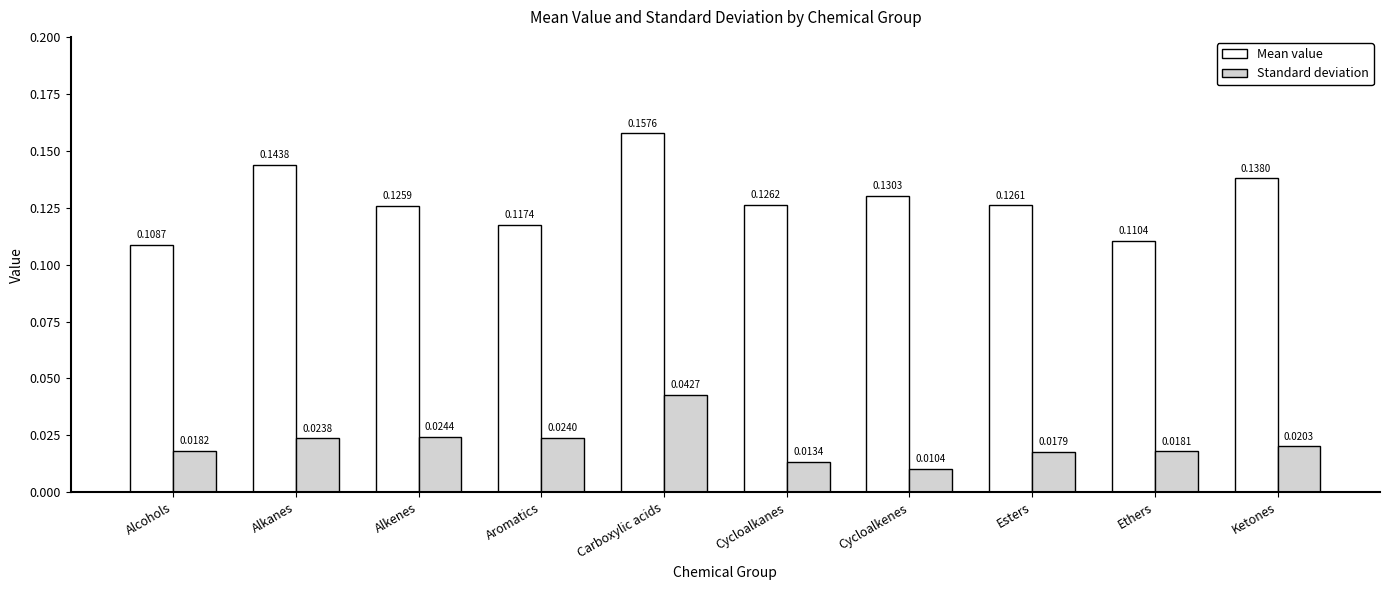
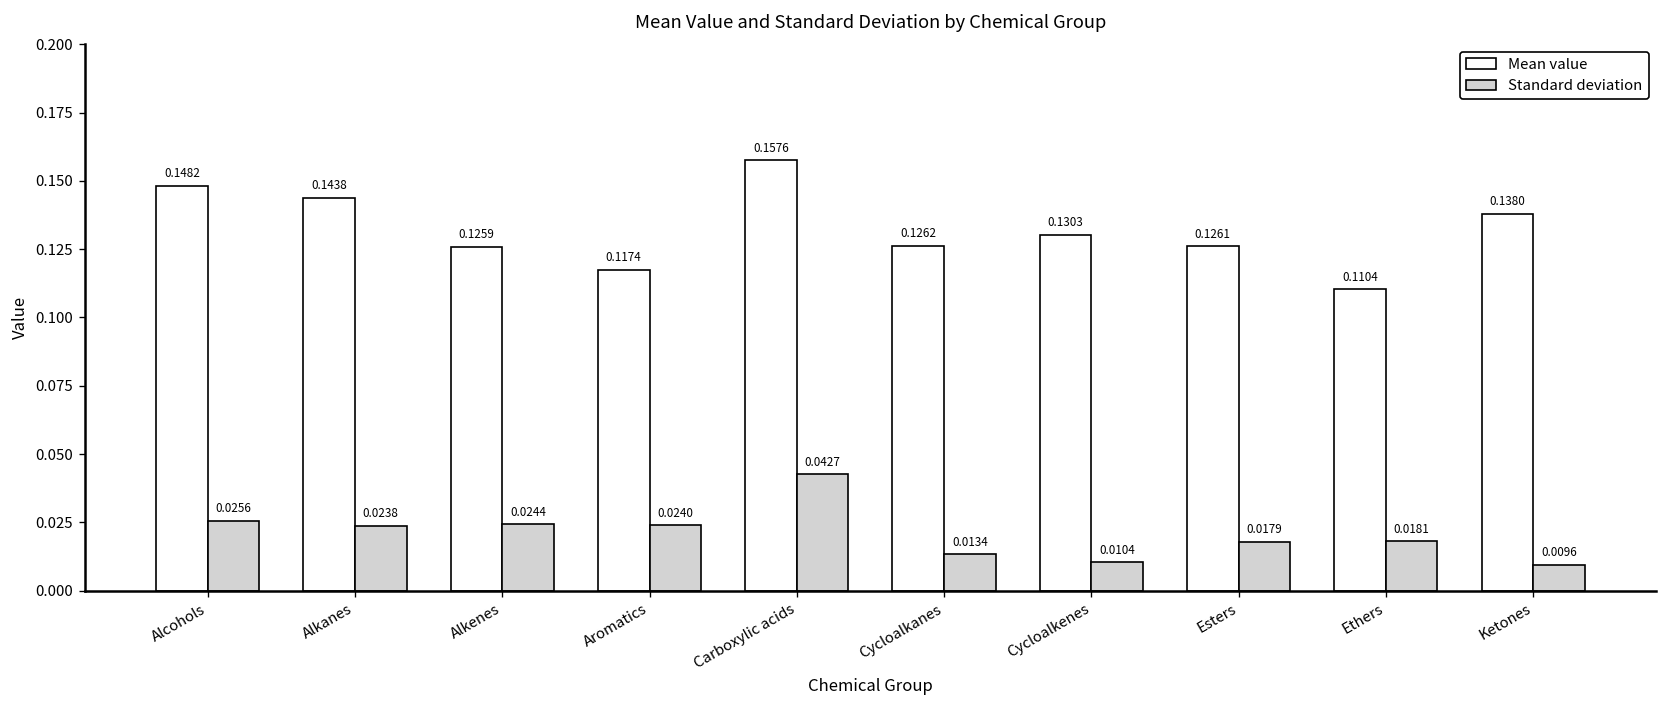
Mean value, Alcohols: 0.1087 -> 0.1482
Standard deviation, Alcohols: 0.0182 -> 0.0256
Standard deviation, Ketones: 0.0203 -> 0.0096
